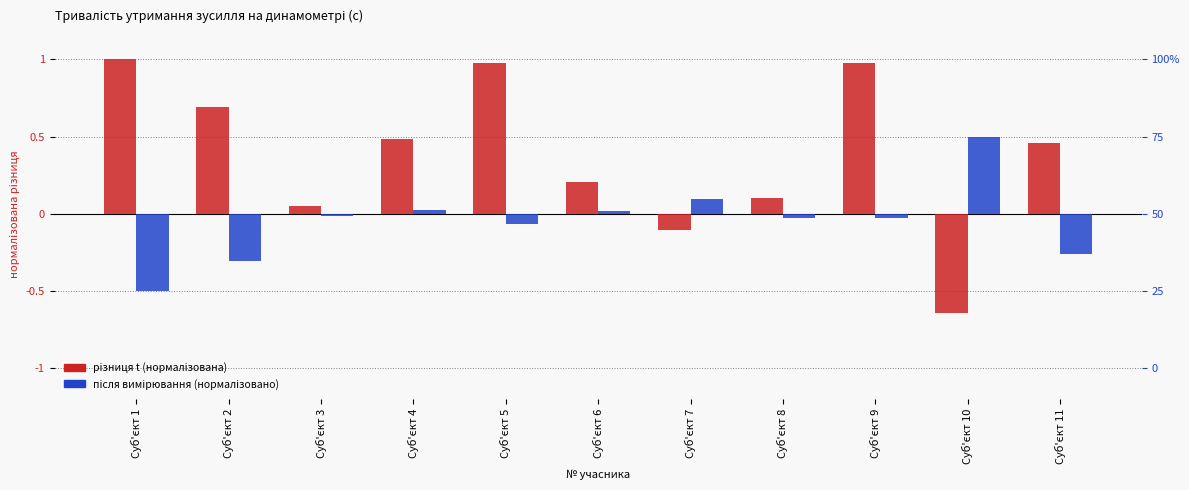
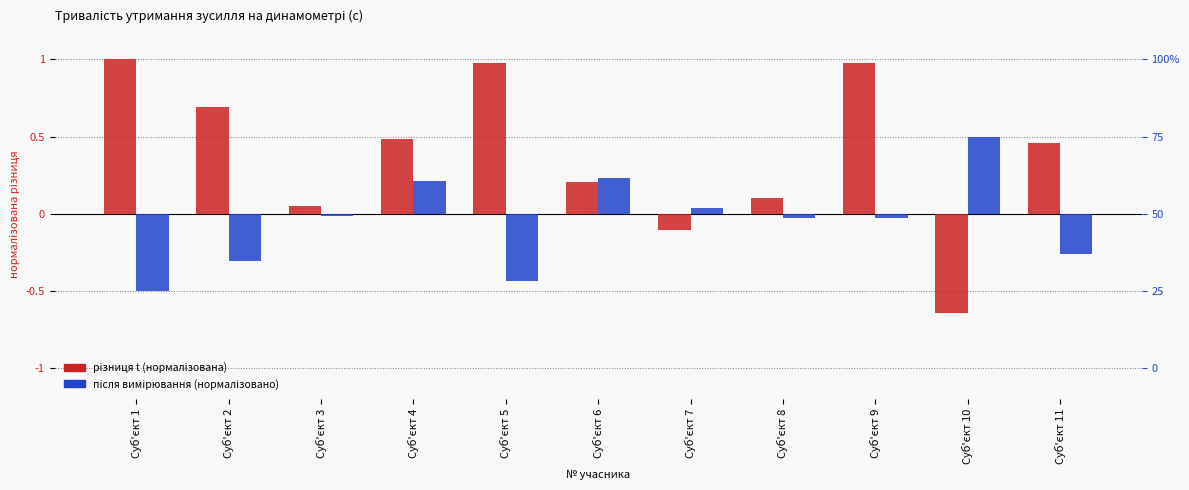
після вимірювання (нормалізовано), Суб'єкт 4: 0.03 -> 0.21
після вимірювання (нормалізовано), Суб'єкт 5: -0.07 -> -0.44
після вимірювання (нормалізовано), Суб'єкт 6: 0.02 -> 0.23
після вимірювання (нормалізовано), Суб'єкт 7: 0.10 -> 0.04
